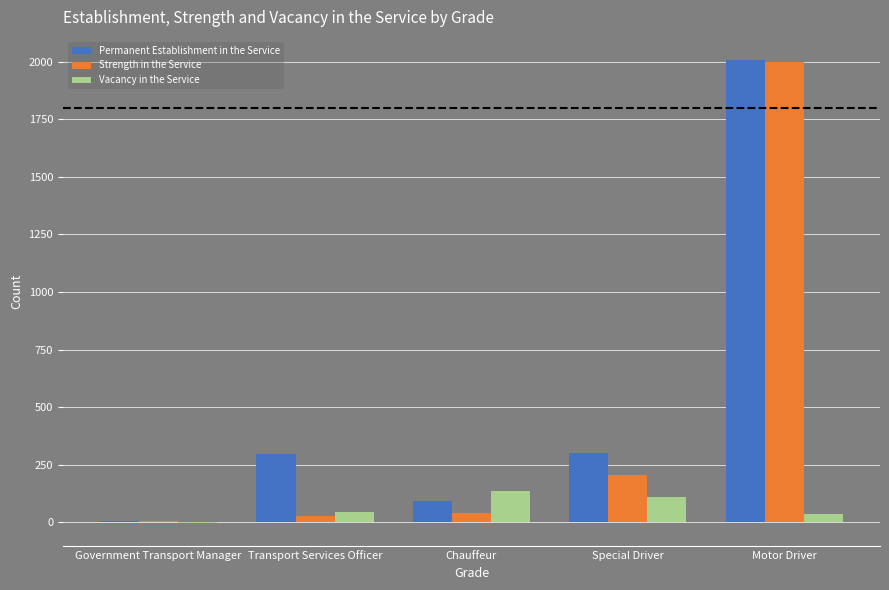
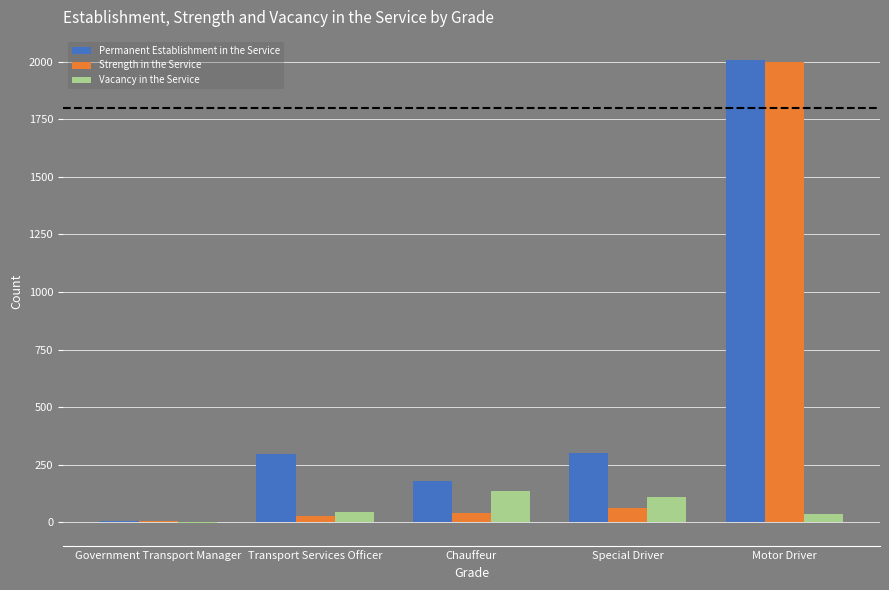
Permanent Establishment in the Service, Chauffeur: 90 -> 180
Strength in the Service, Special Driver: 200 -> 60
